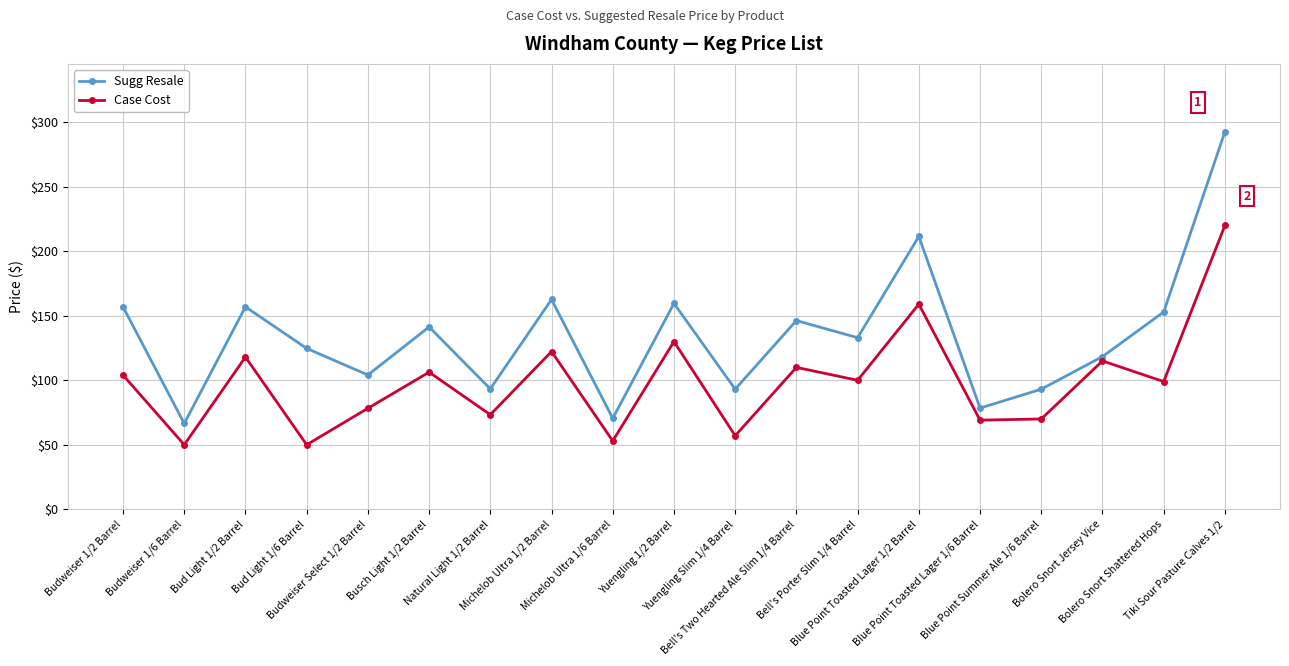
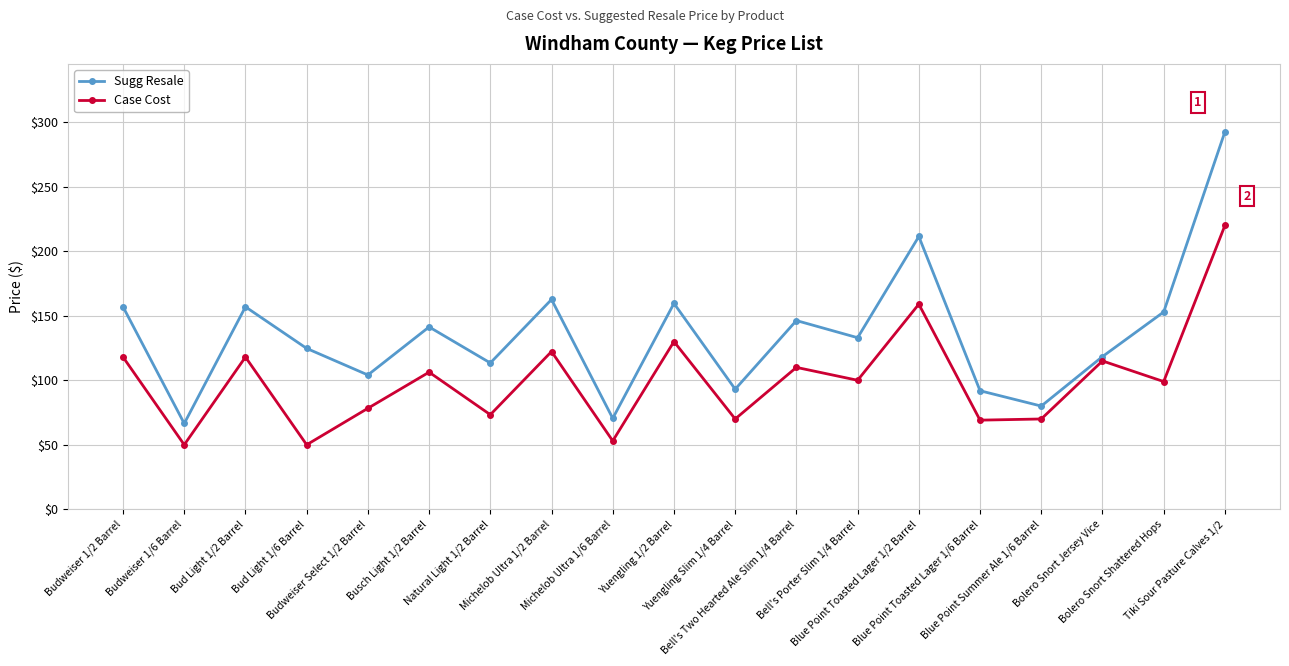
Case Cost, Budweiser 1/2 Barrel: $104 -> $118
Sugg Resale, Natural Light 1/2 Barrel: $93 -> $113
Case Cost, Yuengling Slim 1/4 Barrel: $57 -> $70
Sugg Resale, Blue Point Toasted Lager 1/6 Barrel: $78 -> $92
Sugg Resale, Blue Point Summer Ale 1/6 Barrel: $93 -> $80
